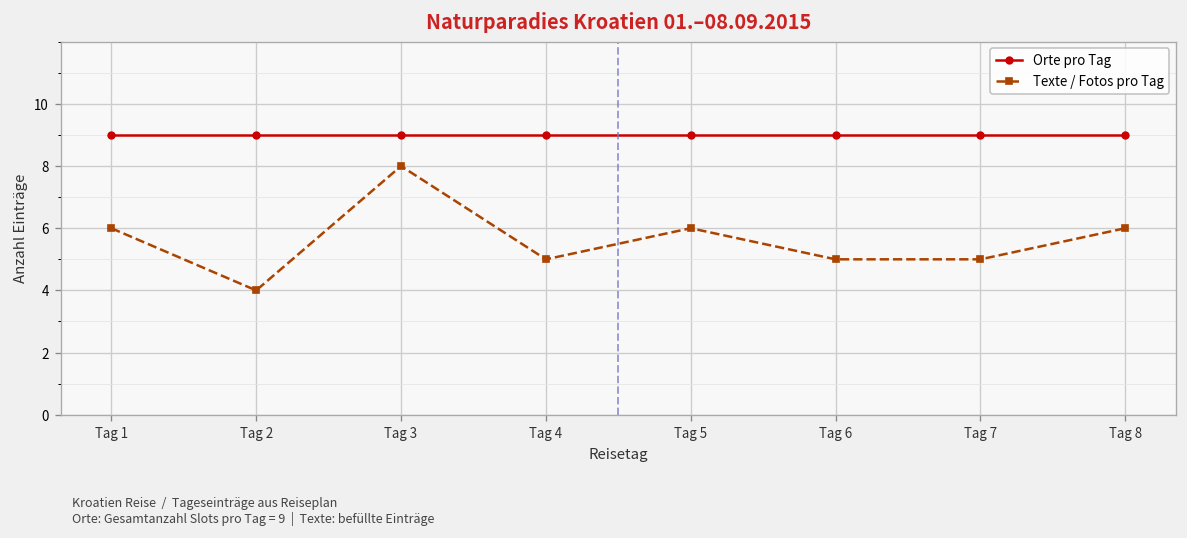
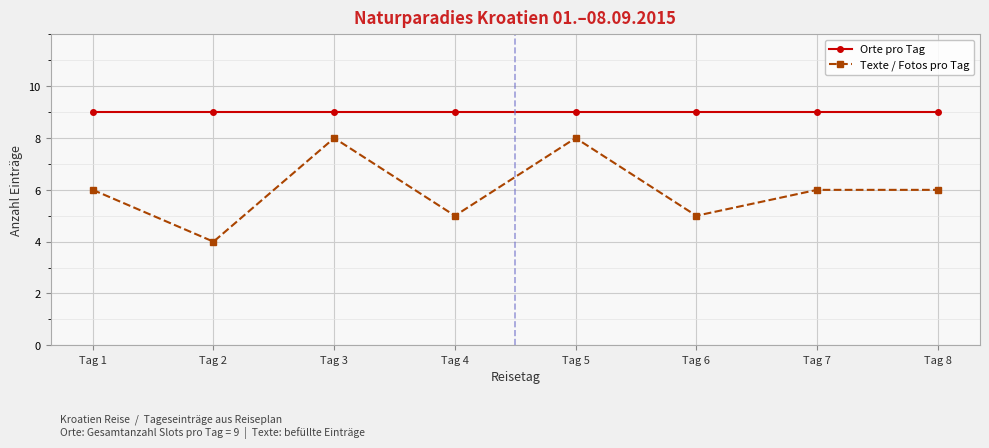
Texte / Fotos pro Tag, Tag 5: 6 -> 8
Texte / Fotos pro Tag, Tag 7: 5 -> 6
